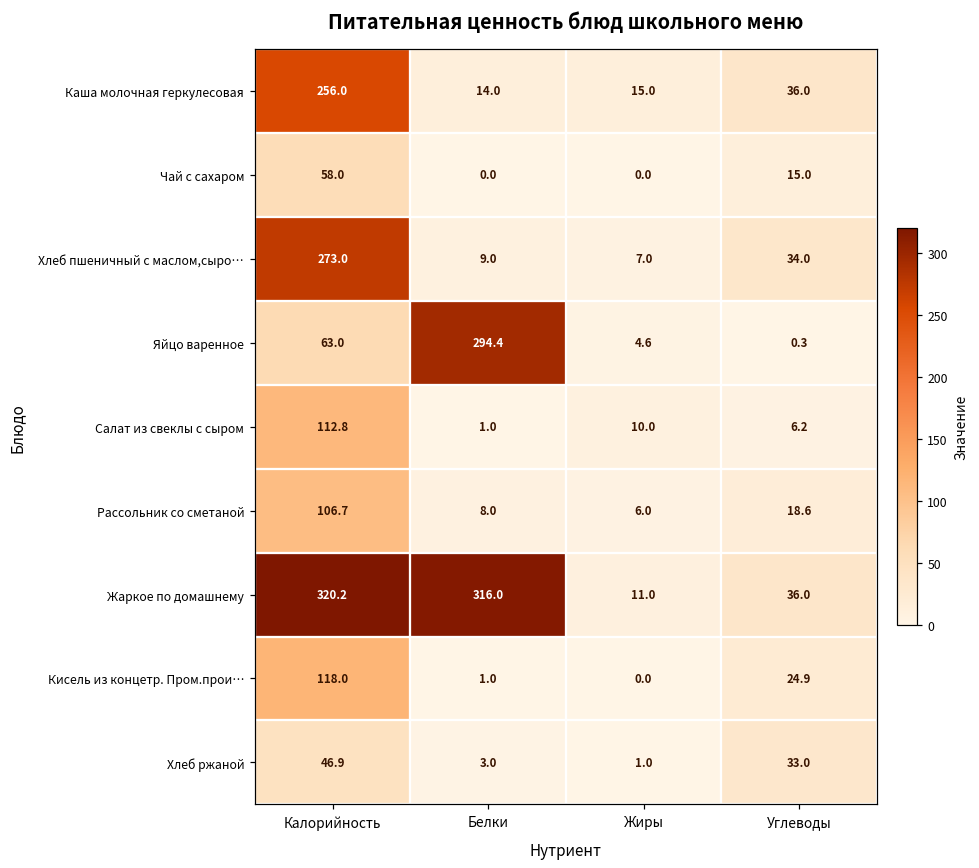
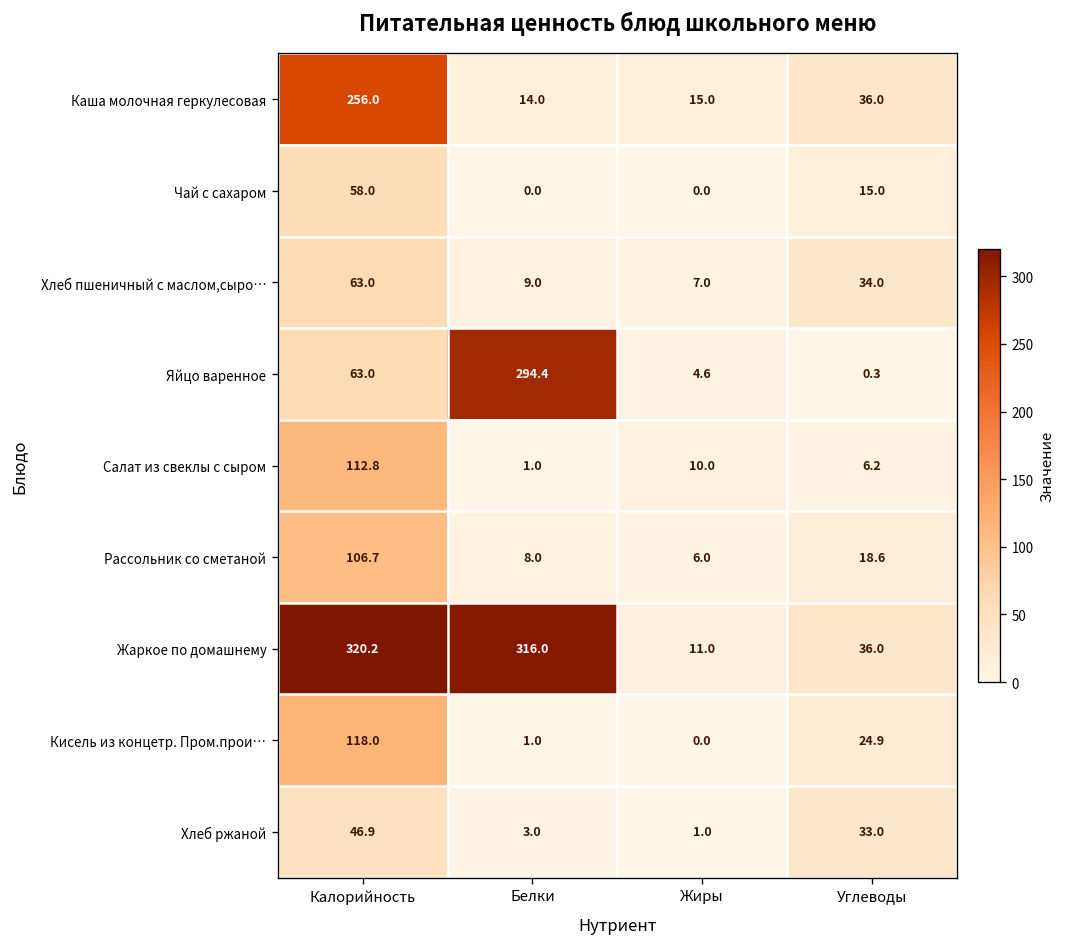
Хлеб пшеничный с маслом,сыро…, Калорийность: 273.0 -> 63.0
